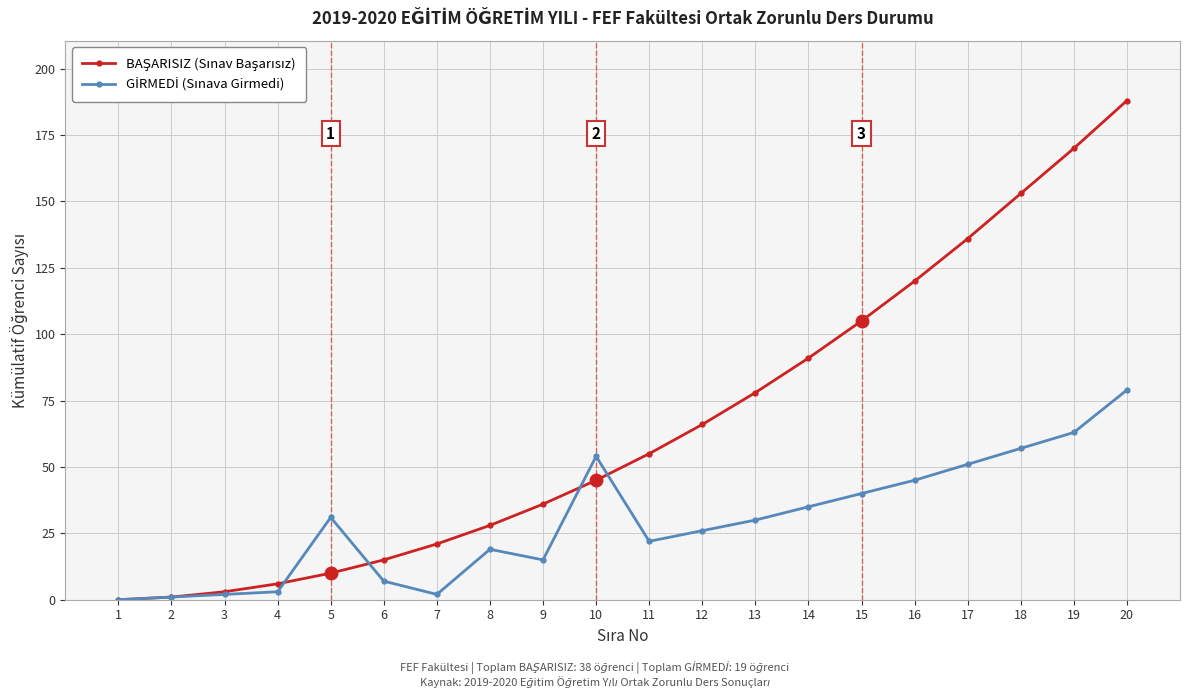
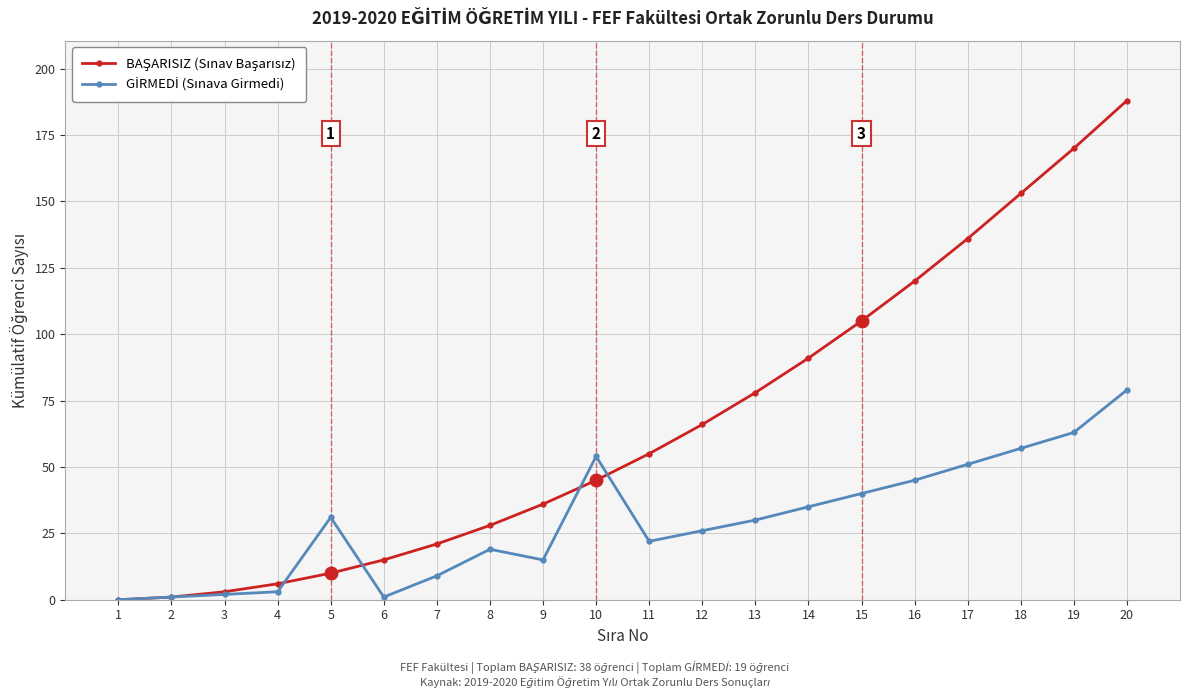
GİRMEDİ (Sınava Girmedi), 6: 7 -> 1
GİRMEDİ (Sınava Girmedi), 7: 2 -> 9
